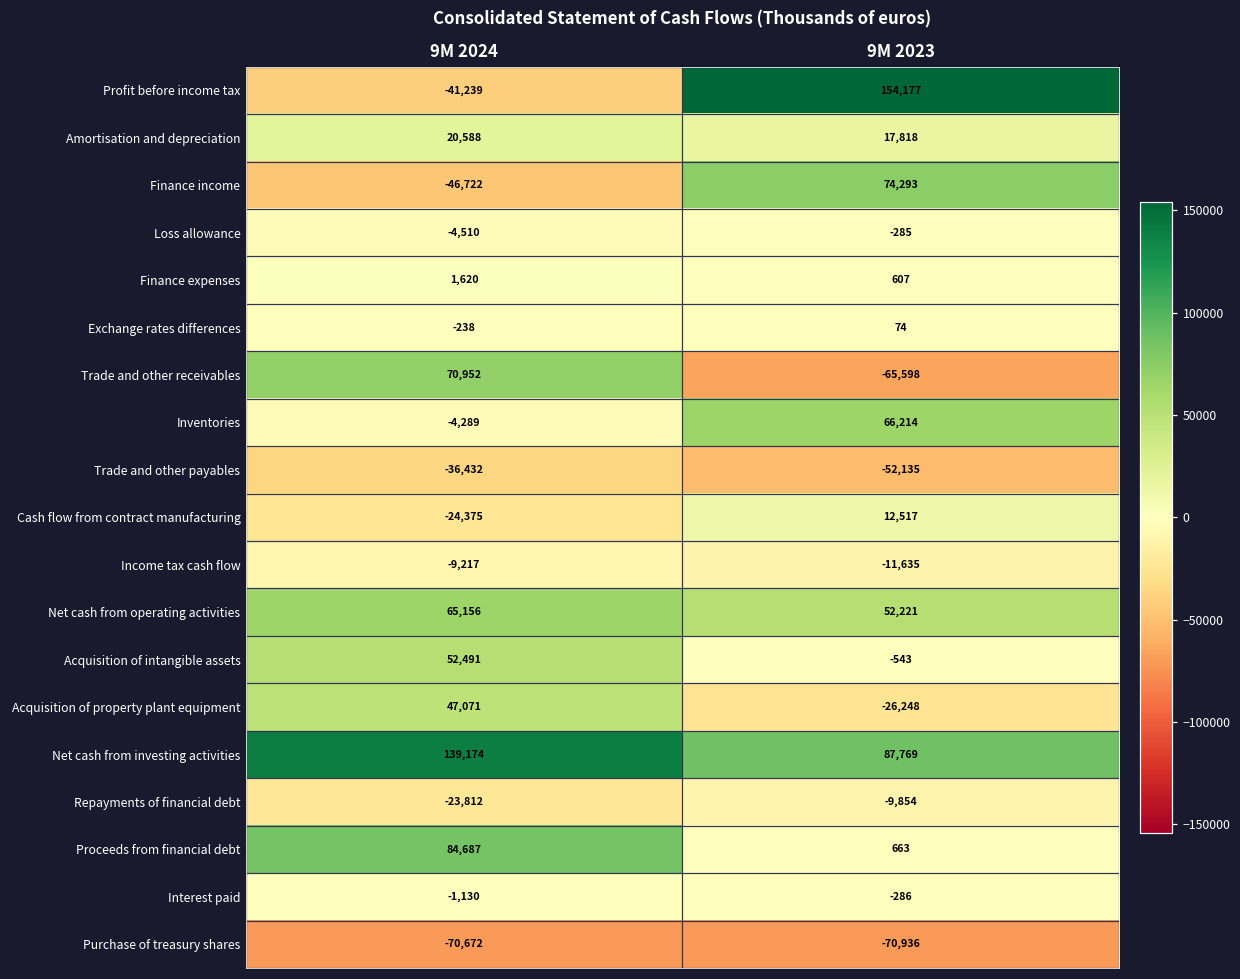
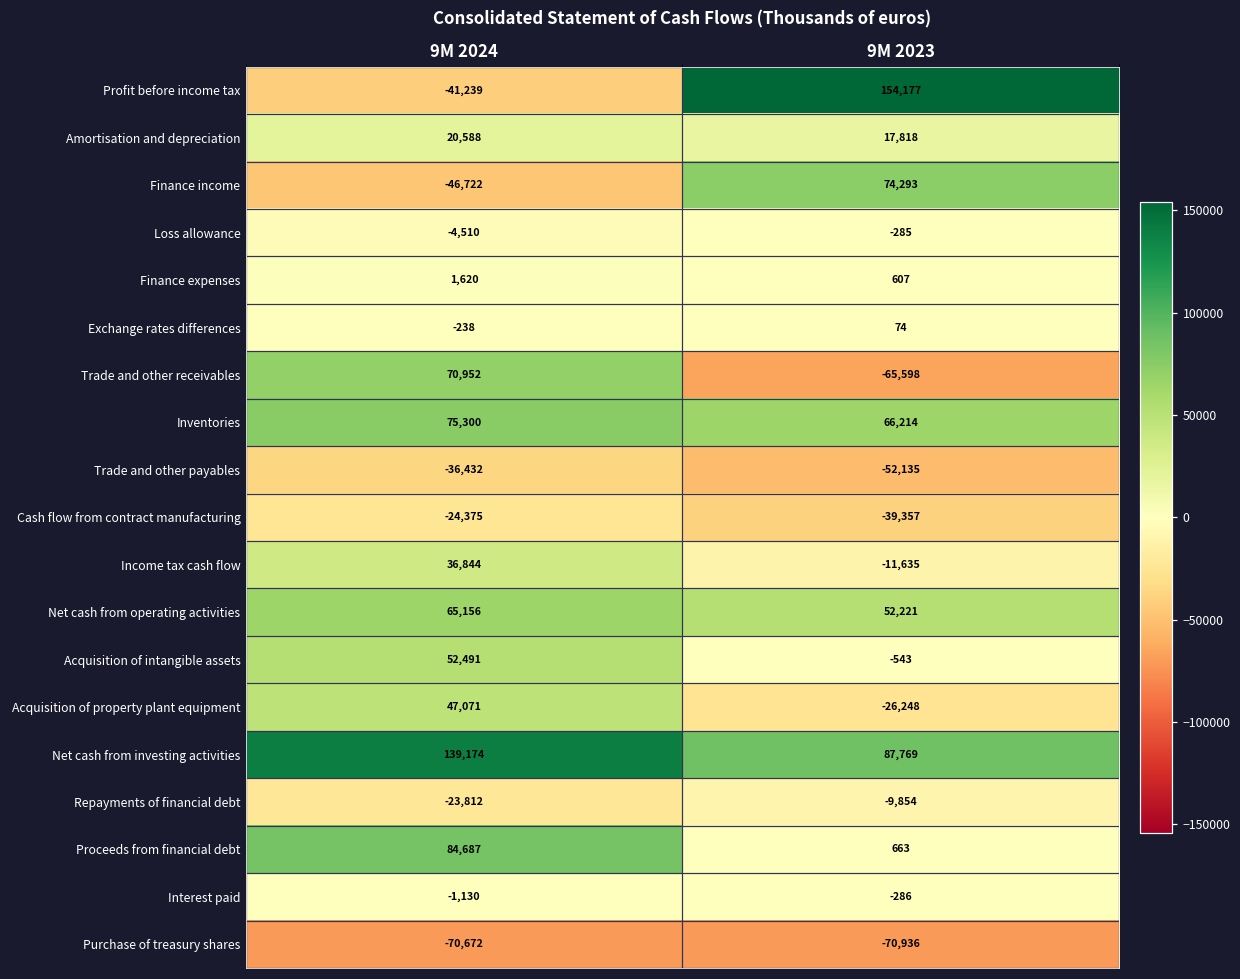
Inventories, 9M 2024: -4,289 -> 75,300
Cash flow from contract manufacturing, 9M 2023: 12,517 -> -39,357
Income tax cash flow, 9M 2024: -9,217 -> 36,844
